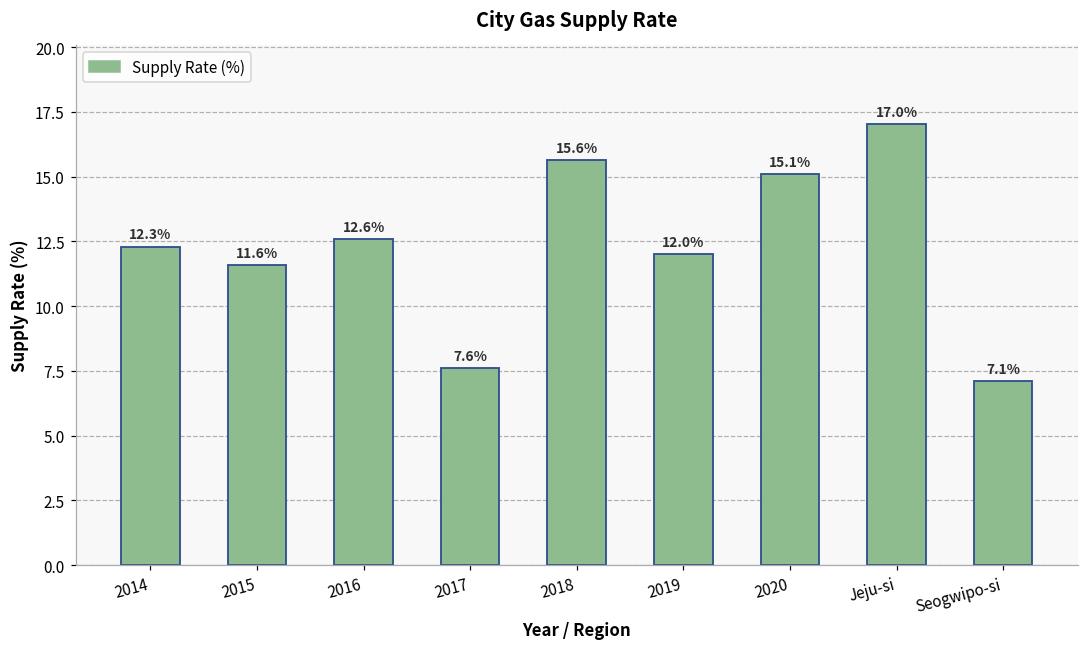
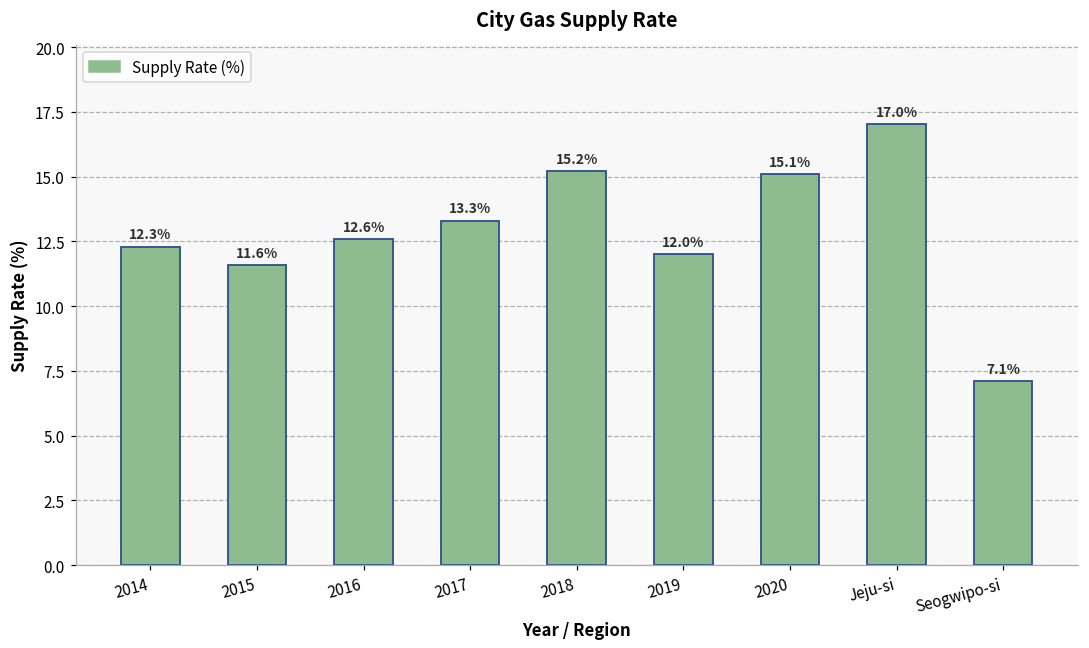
2017: 7.6% -> 13.3%
2018: 15.6% -> 15.2%
